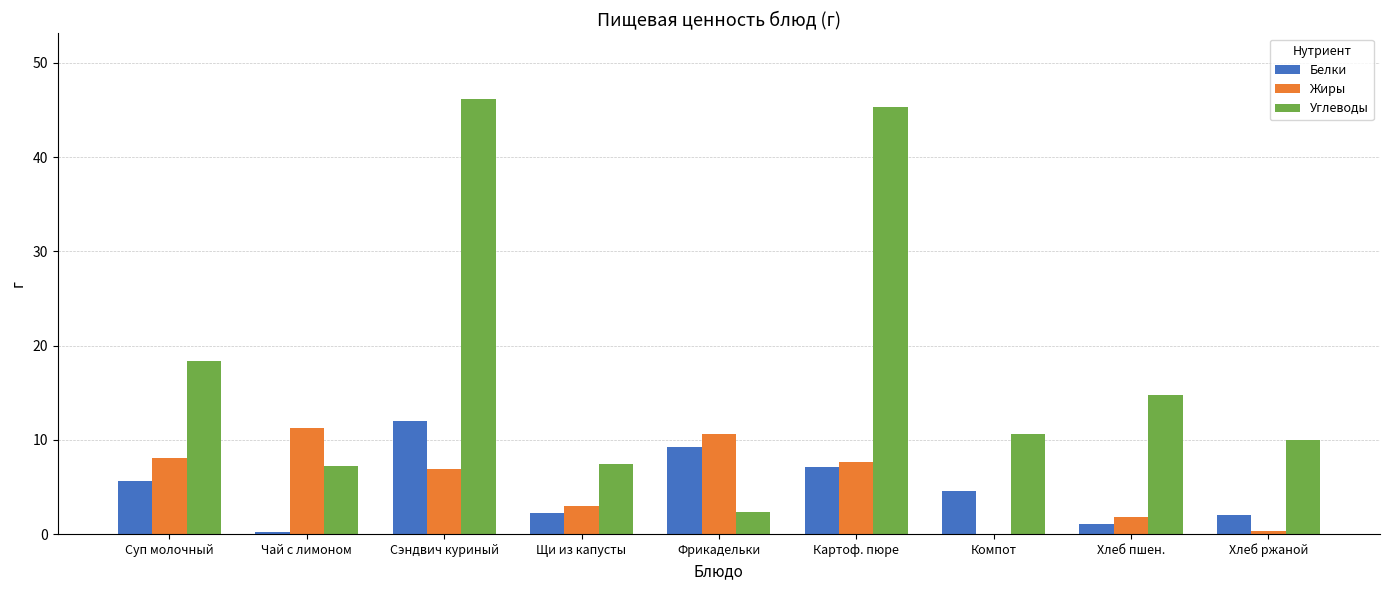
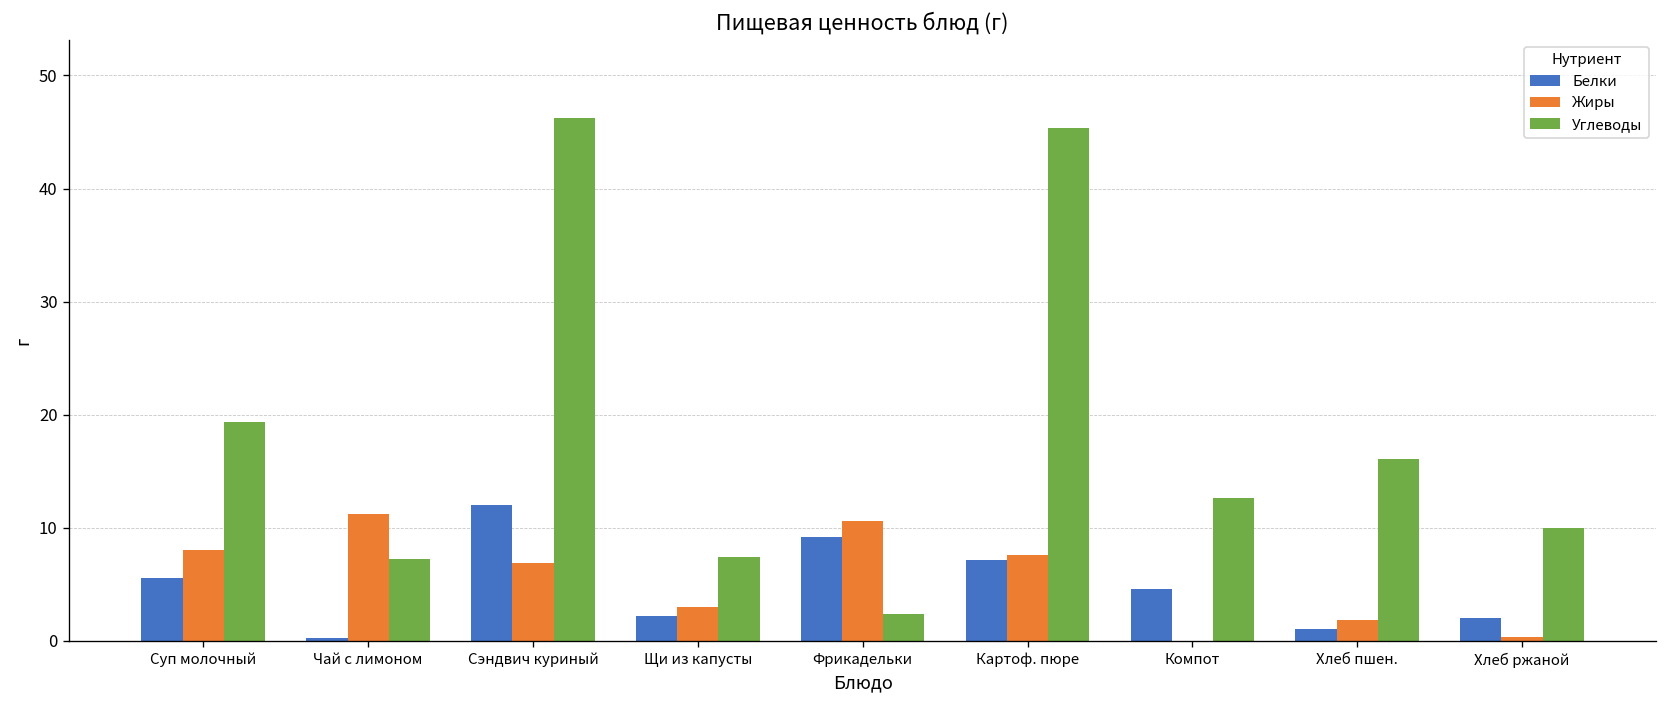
Углеводы, Суп молочный: 18 -> 19
Углеводы, Компот: 11 -> 13
Углеводы, Хлеб пшен.: 15 -> 16
